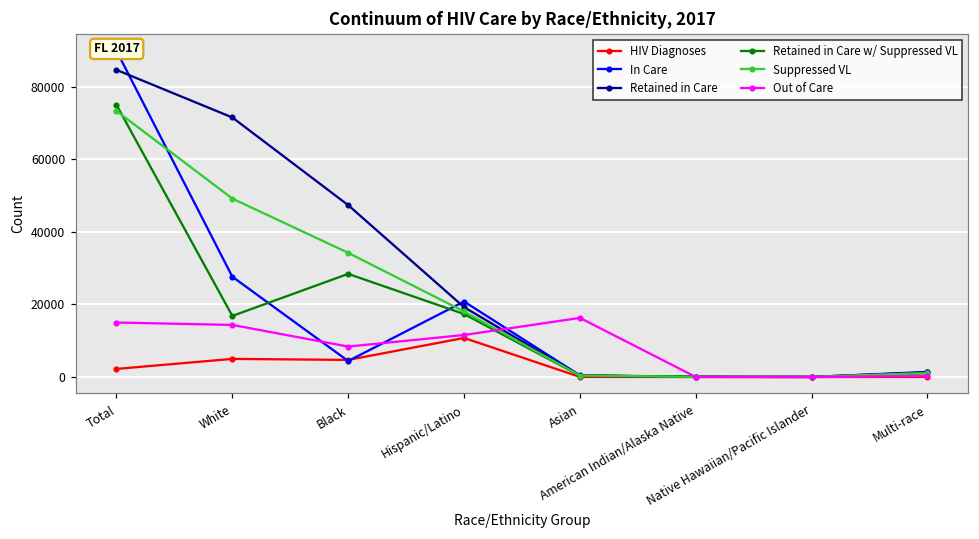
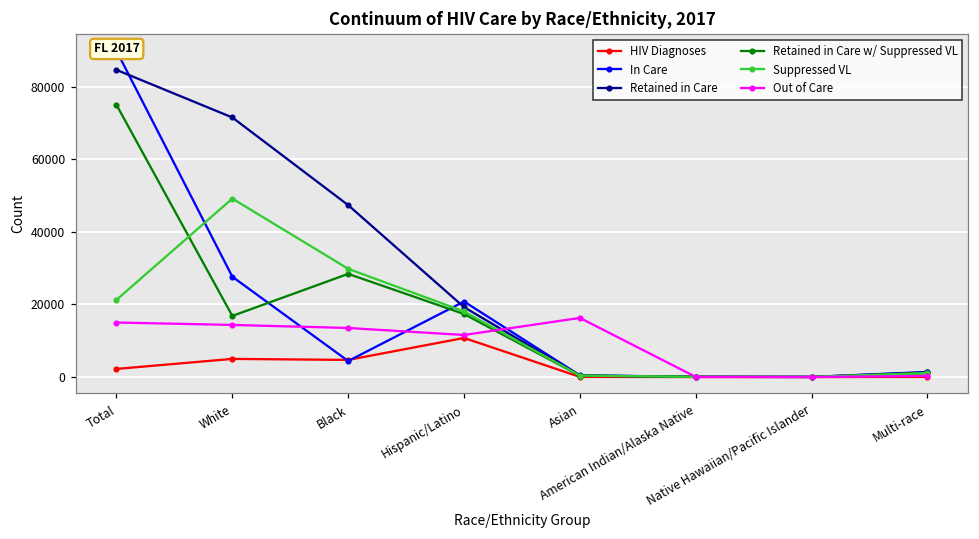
Suppressed VL, Total: 73000 -> 21000
Suppressed VL, Black: 34000 -> 30000
Out of Care, Black: 8000 -> 14000
